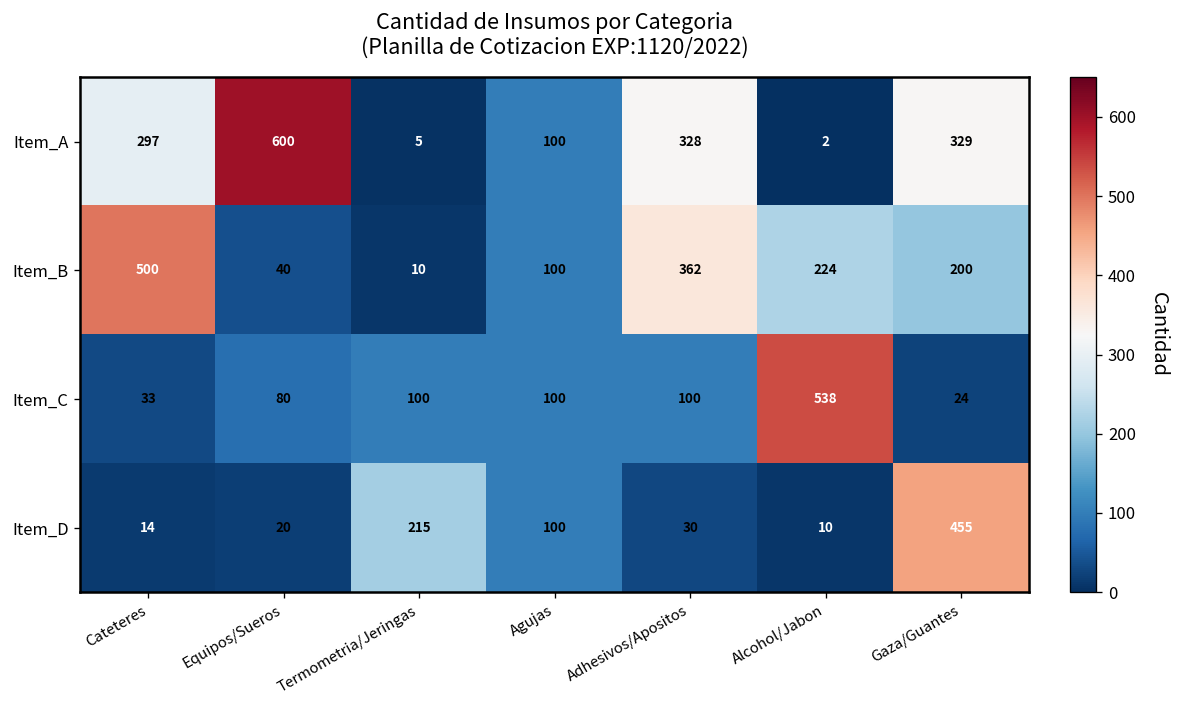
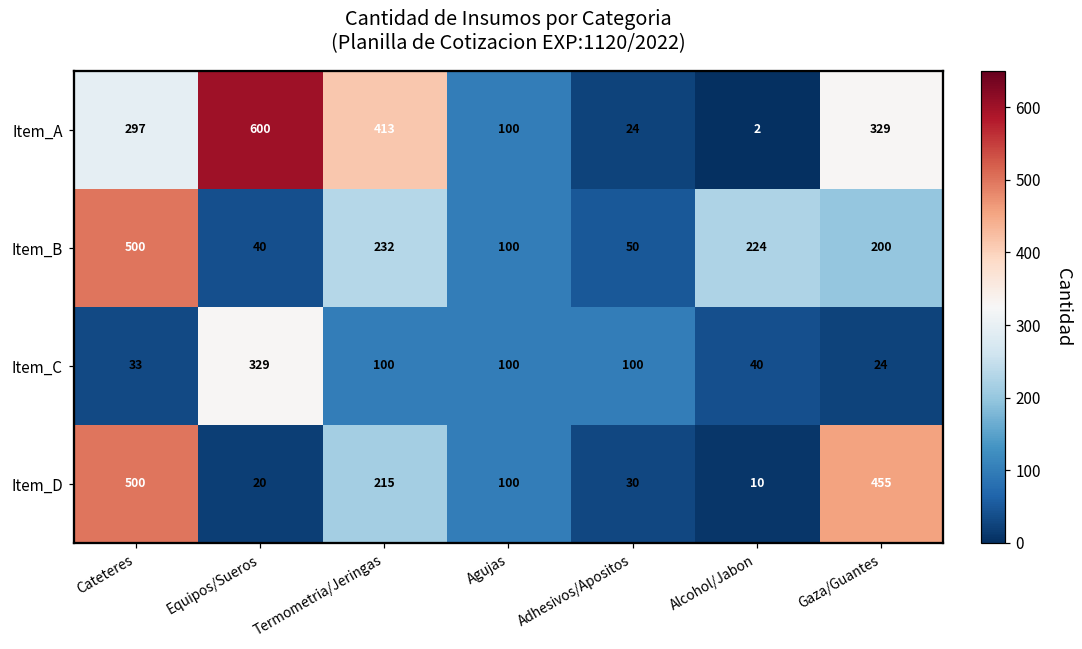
Item_A, Termometria/Jeringas: 5 -> 413
Item_A, Adhesivos/Apositos: 328 -> 24
Item_B, Termometria/Jeringas: 10 -> 232
Item_B, Adhesivos/Apositos: 362 -> 50
Item_C, Equipos/Sueros: 80 -> 329
Item_C, Alcohol/Jabon: 538 -> 40
Item_D, Cateteres: 14 -> 500
